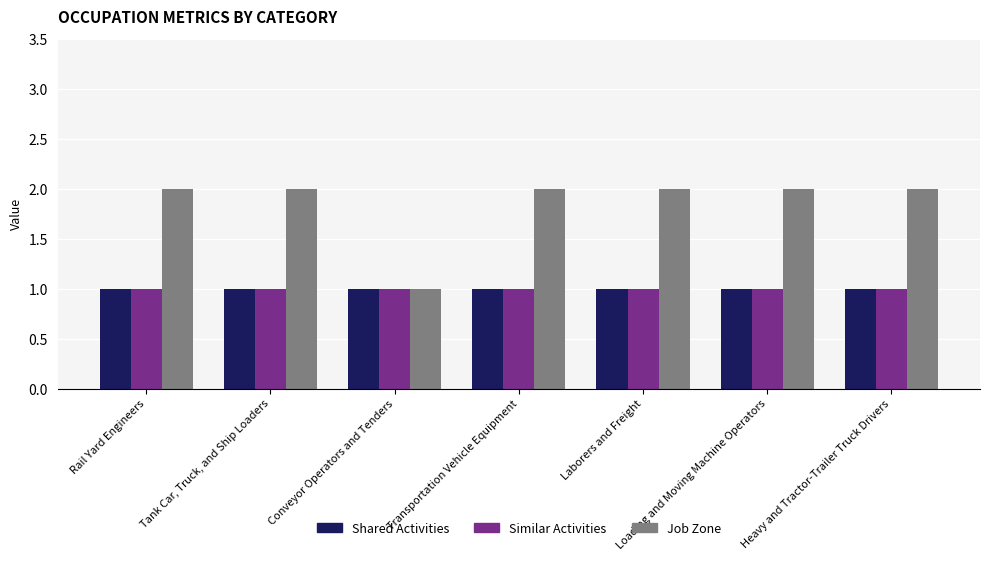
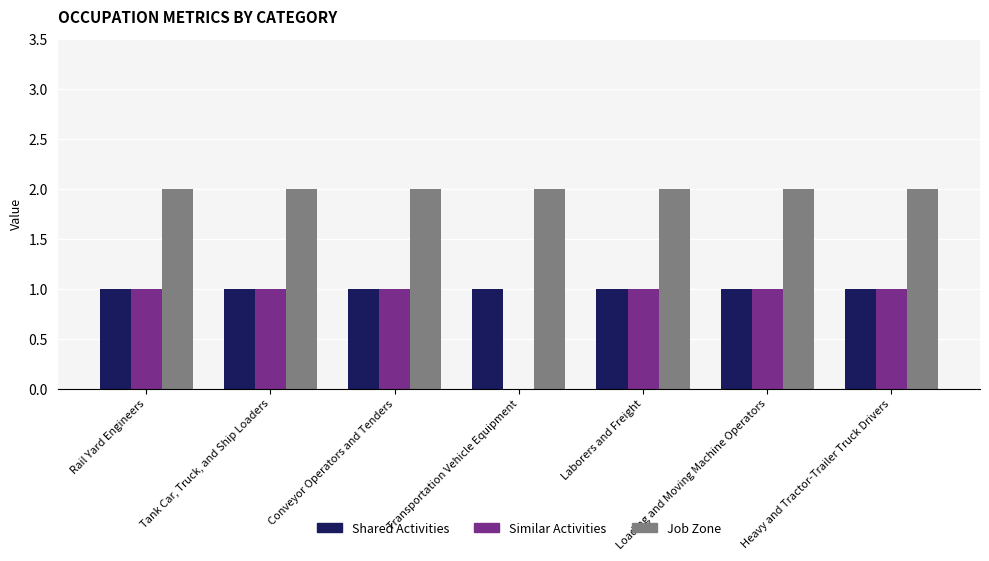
Job Zone, Conveyor Operators and Tenders: 1 -> 2
Similar Activities, Transportation Vehicle Equipment: 1 -> 0
